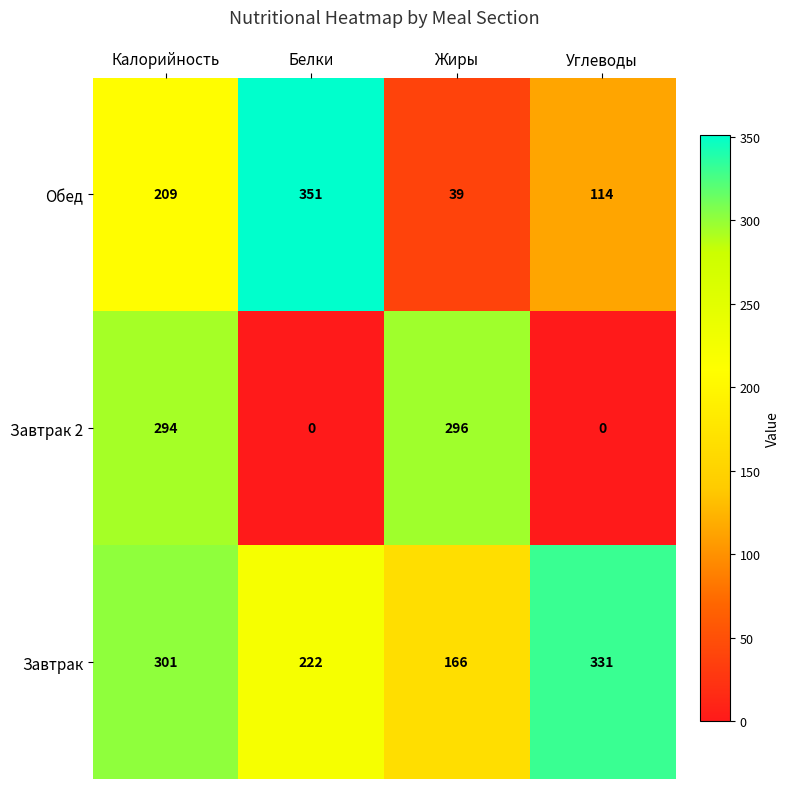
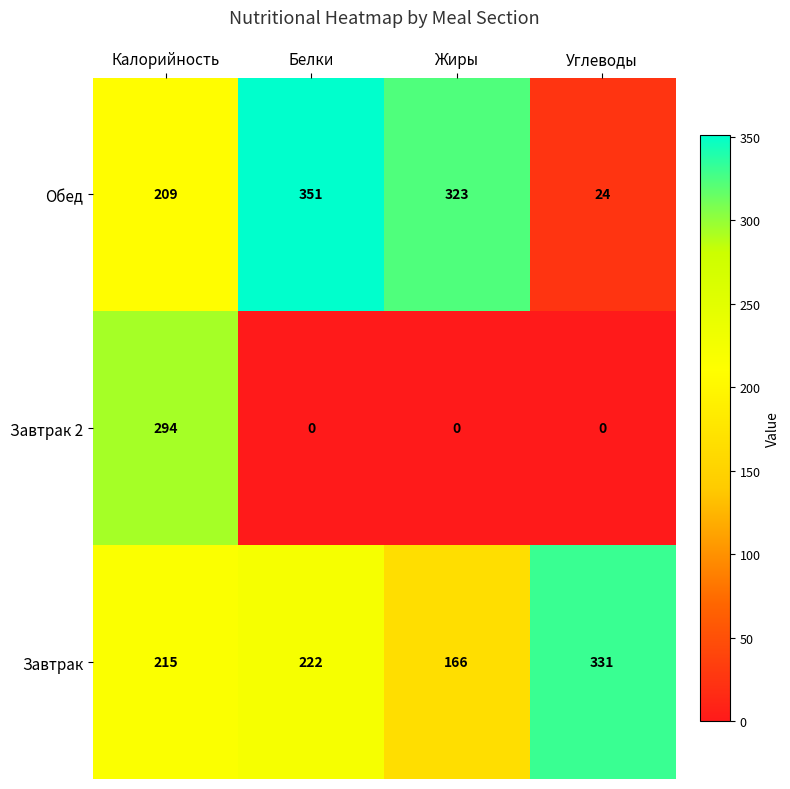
Обед, Жиры: 39 -> 323
Обед, Углеводы: 114 -> 24
Завтрак 2, Жиры: 296 -> 0
Завтрак, Калорийность: 301 -> 215
